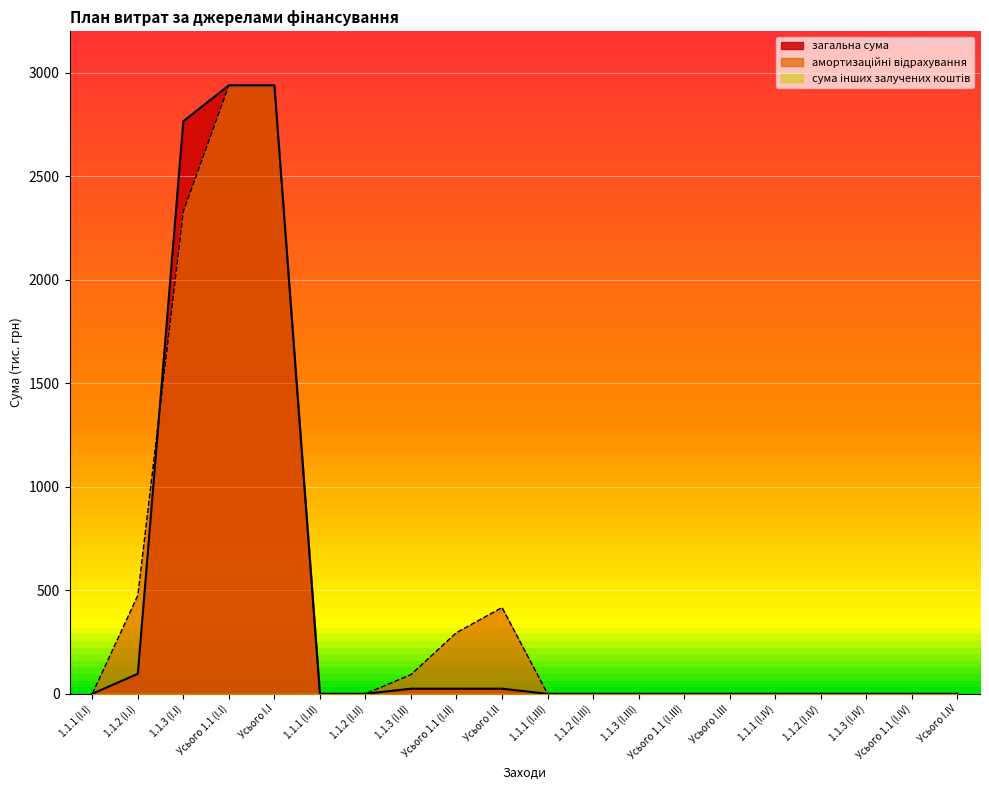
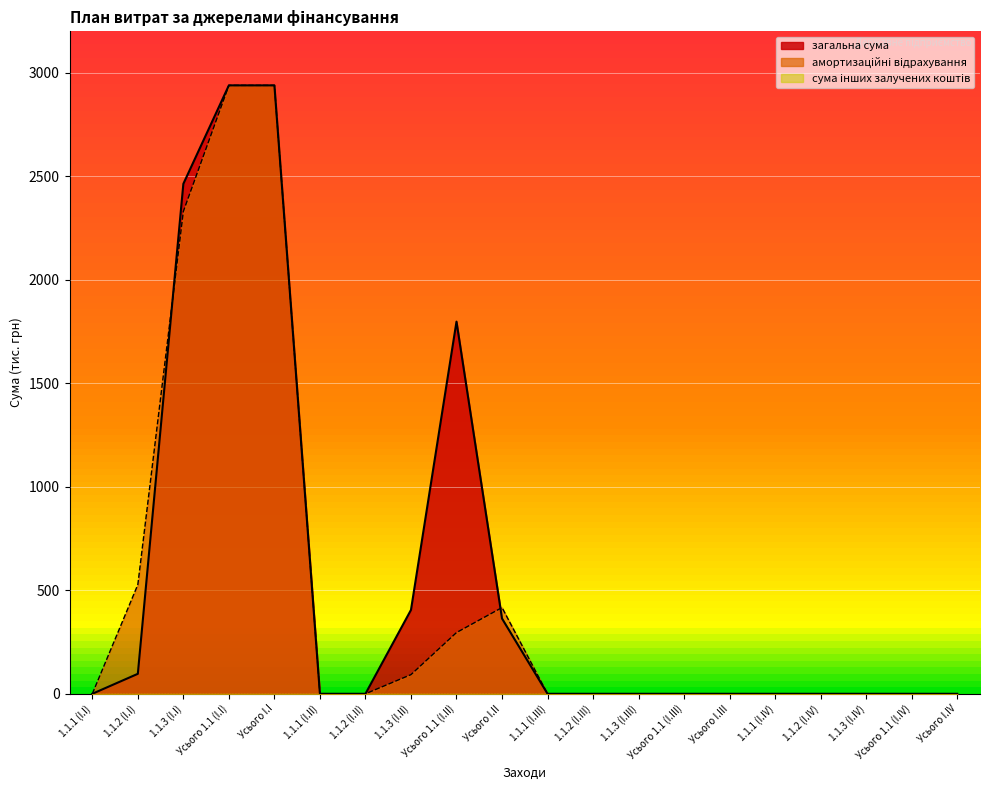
амортизаційні відрахування, 1.1.2 (І.І): 480 -> 530
загальна сума, 1.1.3 (І.І): 2770 -> 2460
загальна сума, 1.1.3 (І.ІІ): 20 -> 410
загальна сума, Усього 1.1 (І.ІІ): 20 -> 1800
загальна сума, Усього І.ІІ: 20 -> 360
